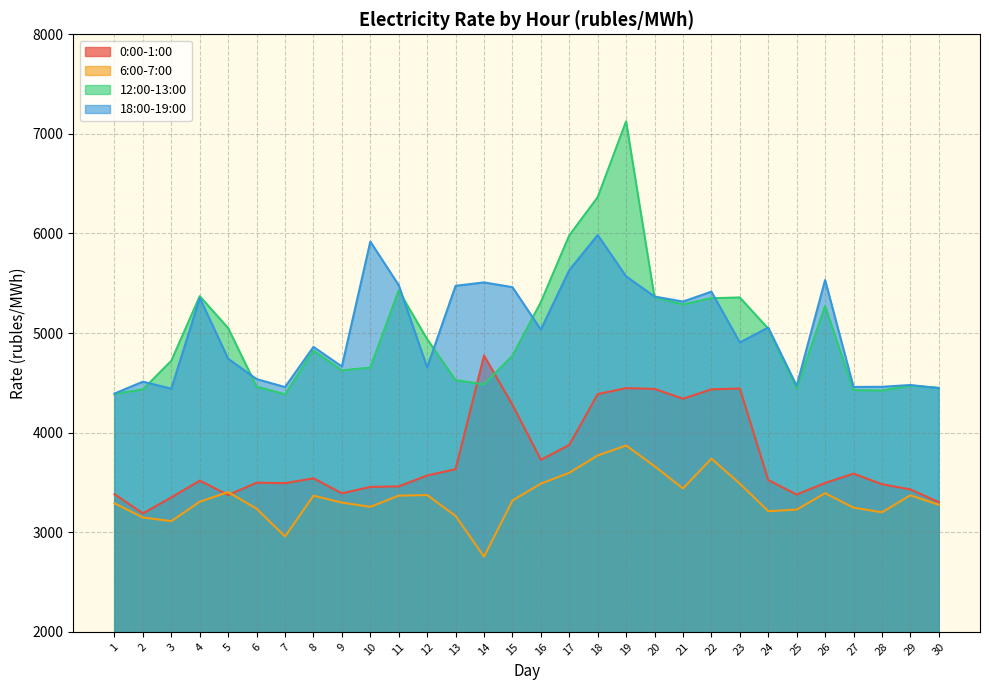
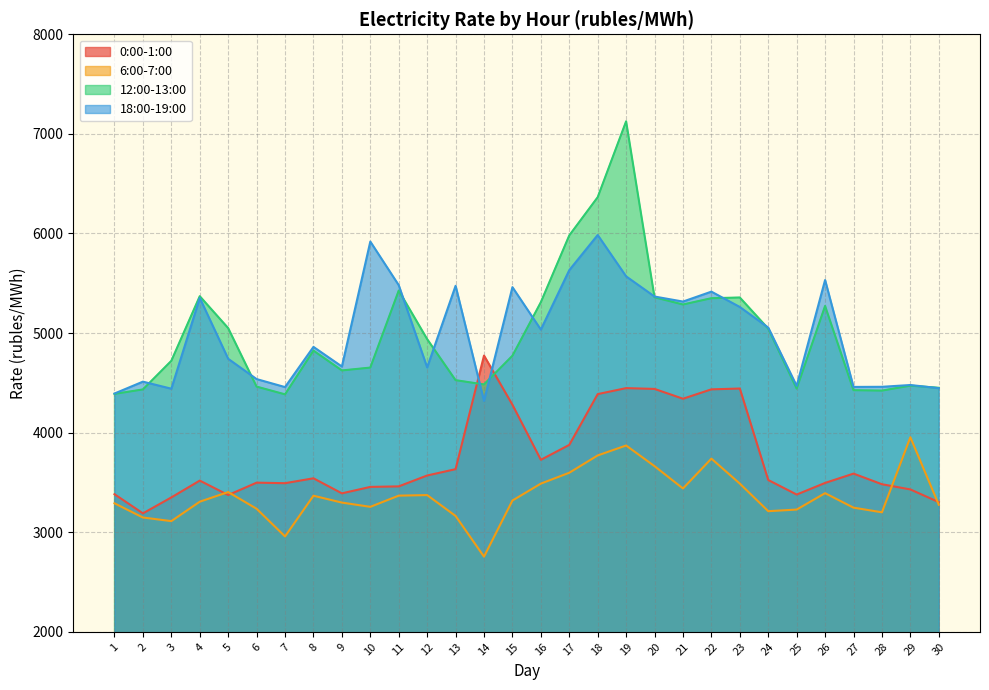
18:00-19:00, 14: 5500 -> 4300
18:00-19:00, 23: 4900 -> 5300
6:00-7:00, 29: 3400 -> 4000
